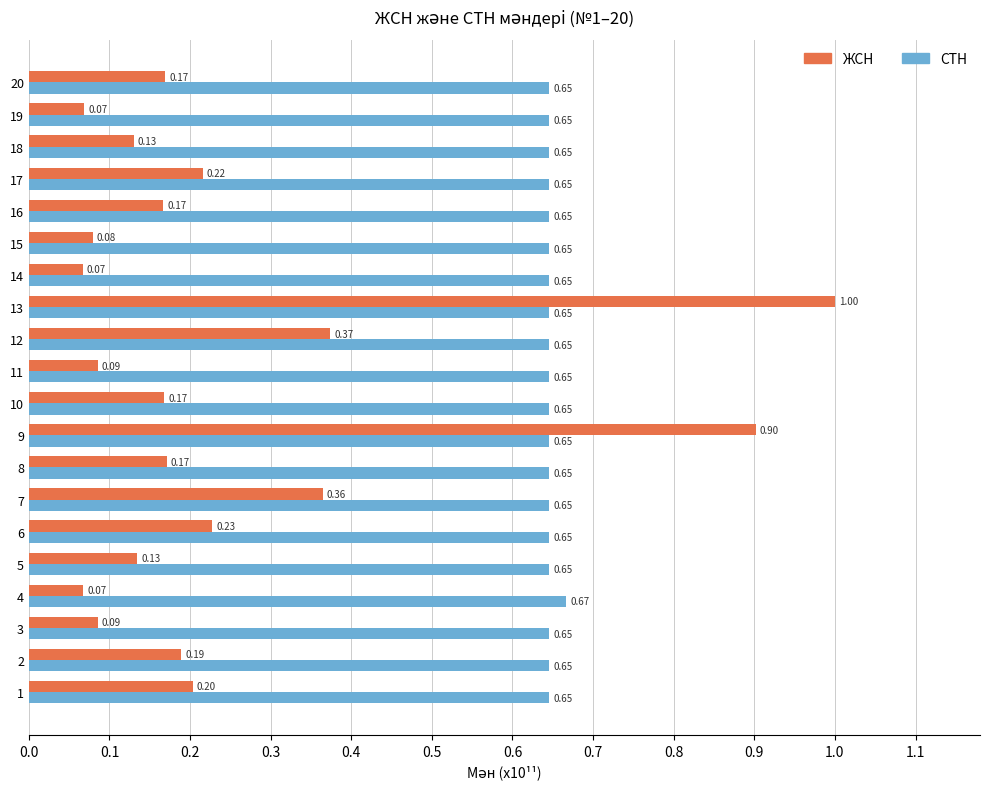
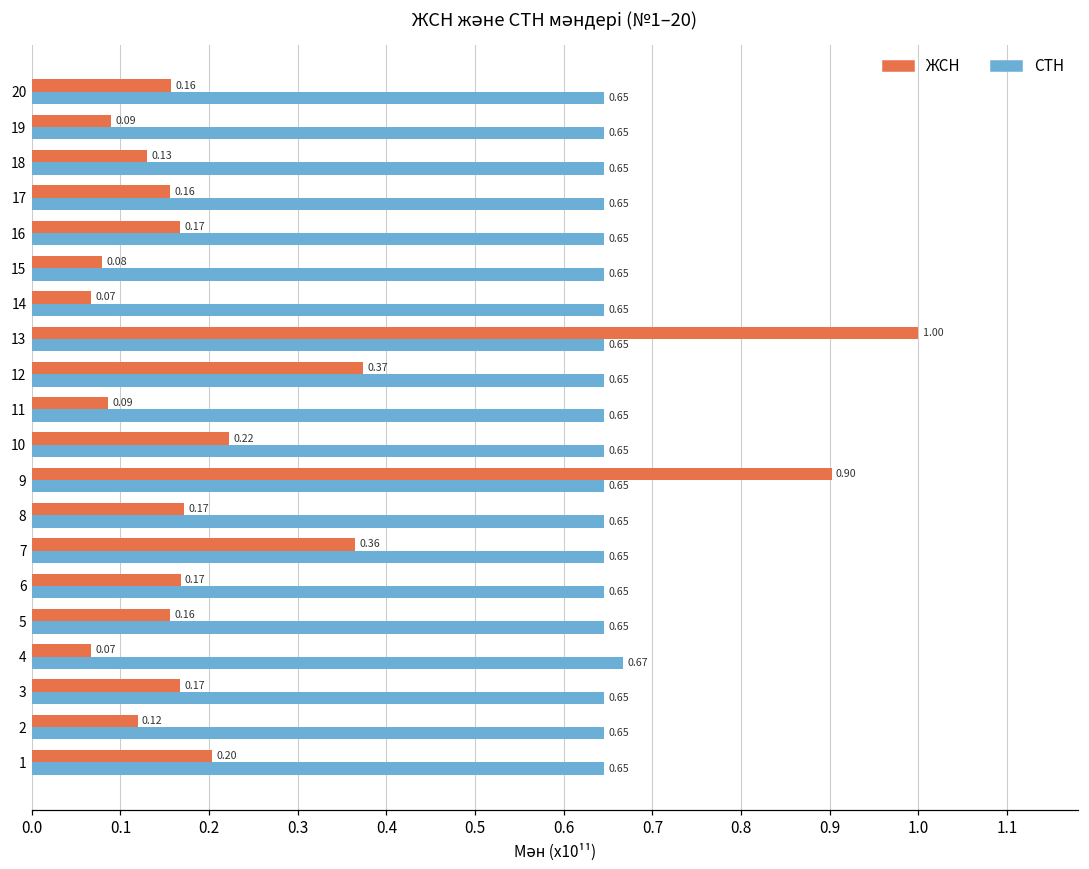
ЖСН, 20: 0.17 -> 0.16
ЖСН, 19: 0.07 -> 0.09
ЖСН, 17: 0.22 -> 0.16
ЖСН, 10: 0.17 -> 0.22
ЖСН, 6: 0.23 -> 0.17
ЖСН, 5: 0.13 -> 0.16
ЖСН, 3: 0.09 -> 0.17
ЖСН, 2: 0.19 -> 0.12
